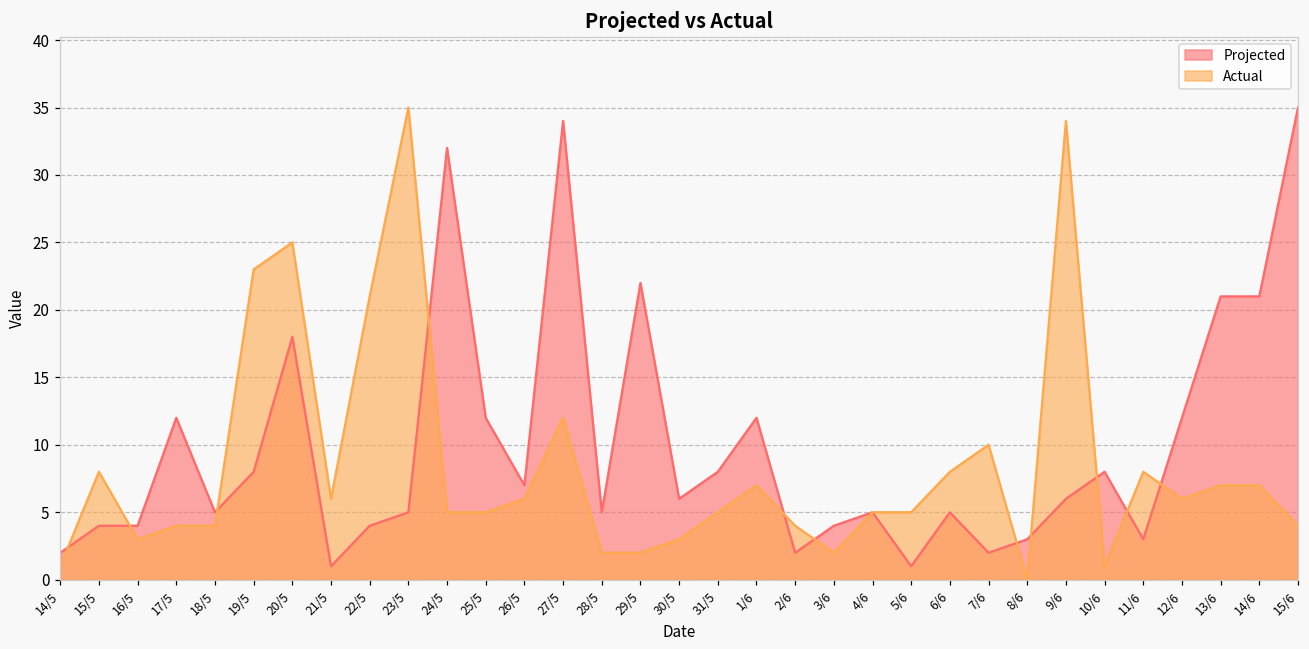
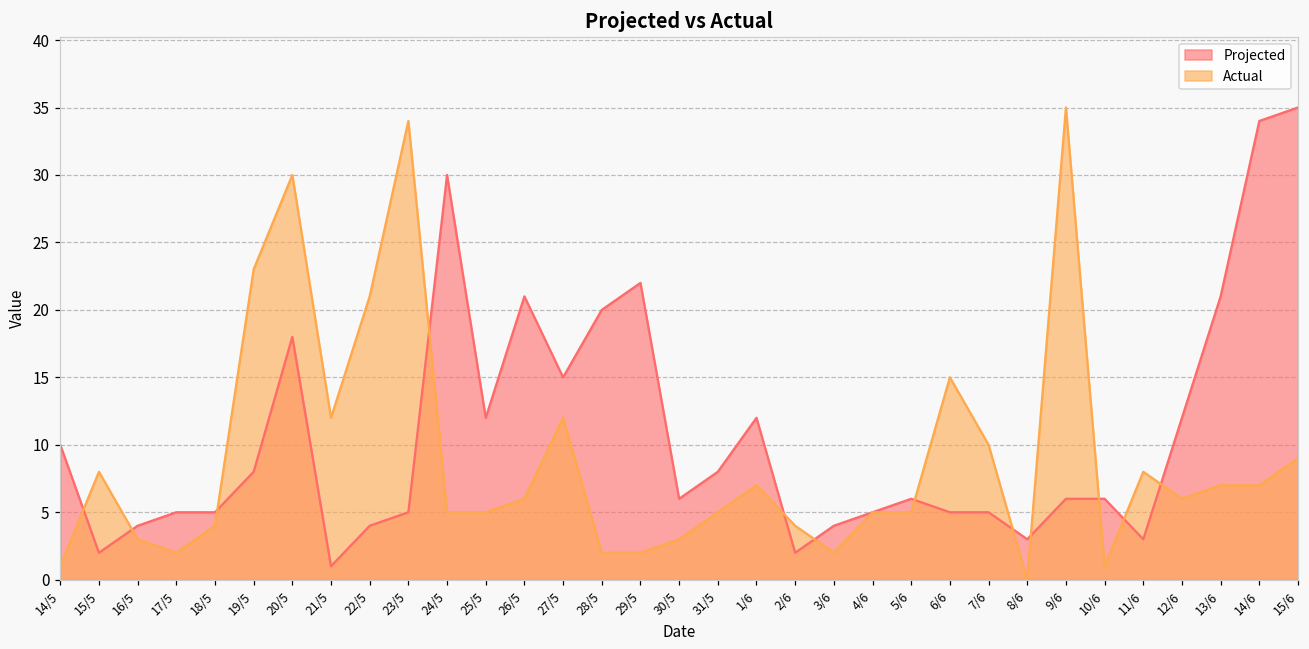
Projected, 14/5: 2 -> 10
Projected, 15/5: 4 -> 2
Projected, 17/5: 12 -> 5
Actual, 17/5: 4 -> 2
Actual, 20/5: 25 -> 30
Actual, 21/5: 6 -> 12
Actual, 23/5: 35 -> 34
Projected, 24/5: 32 -> 30
Projected, 26/5: 7 -> 21
Projected, 27/5: 34 -> 15
Projected, 28/5: 5 -> 20
Projected, 5/6: 1 -> 6
Actual, 6/6: 8 -> 15
Projected, 7/6: 2 -> 5
Actual, 9/6: 34 -> 35
Projected, 10/6: 8 -> 6
Projected, 14/6: 21 -> 34
Actual, 15/6: 4 -> 9
